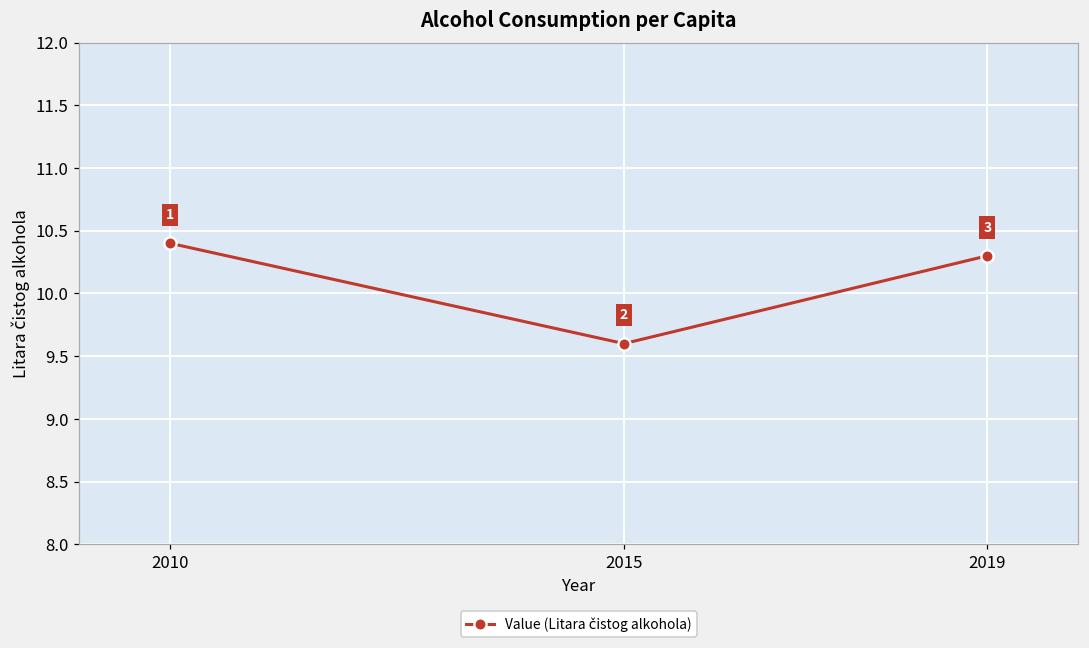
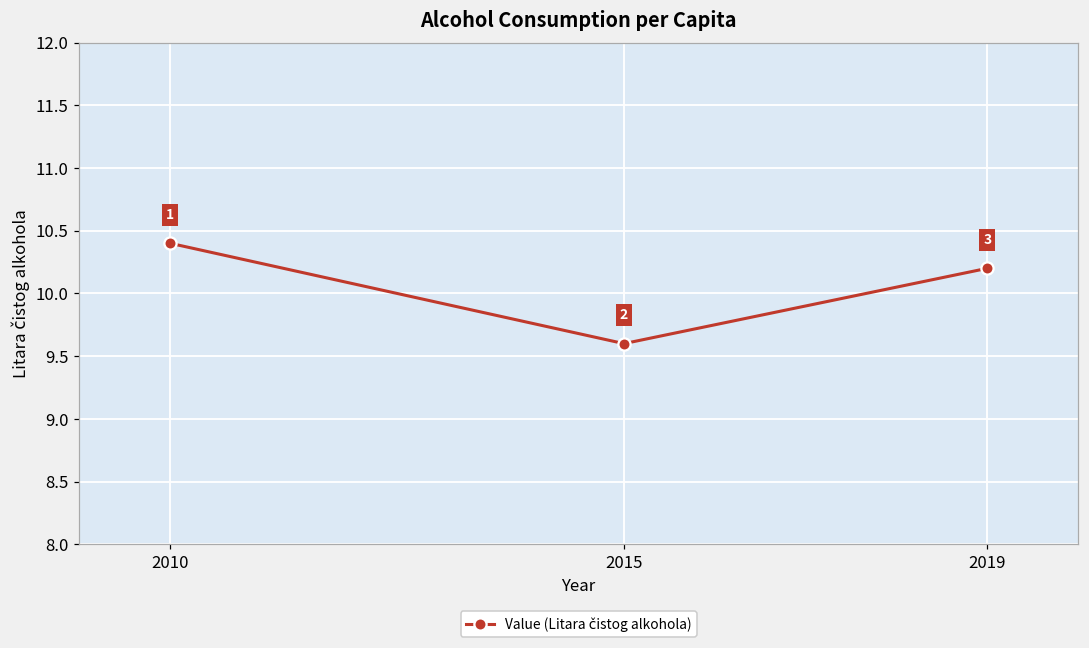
2019: 10.3 -> 10.2
